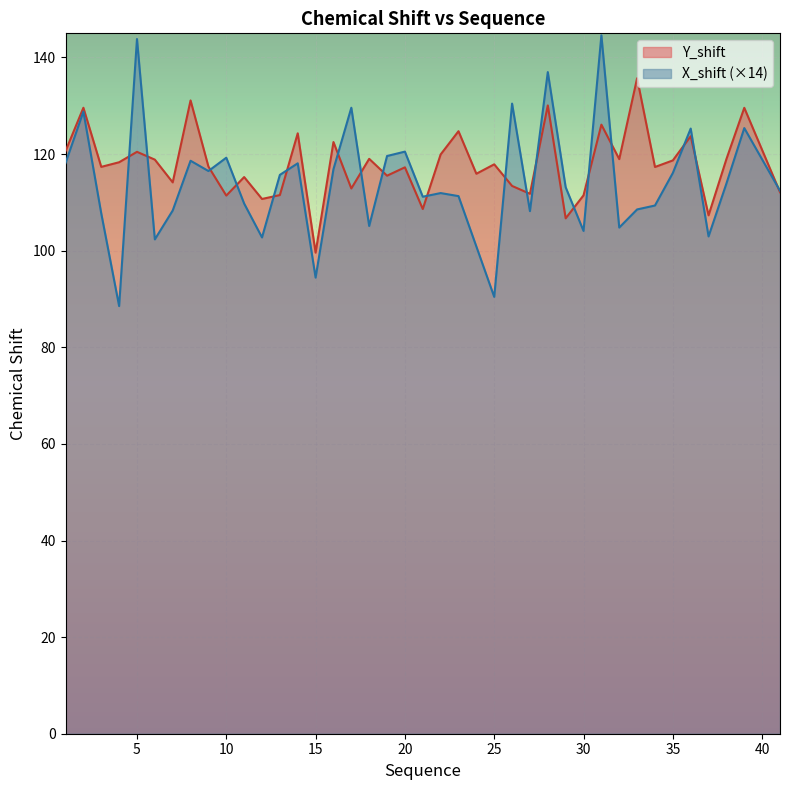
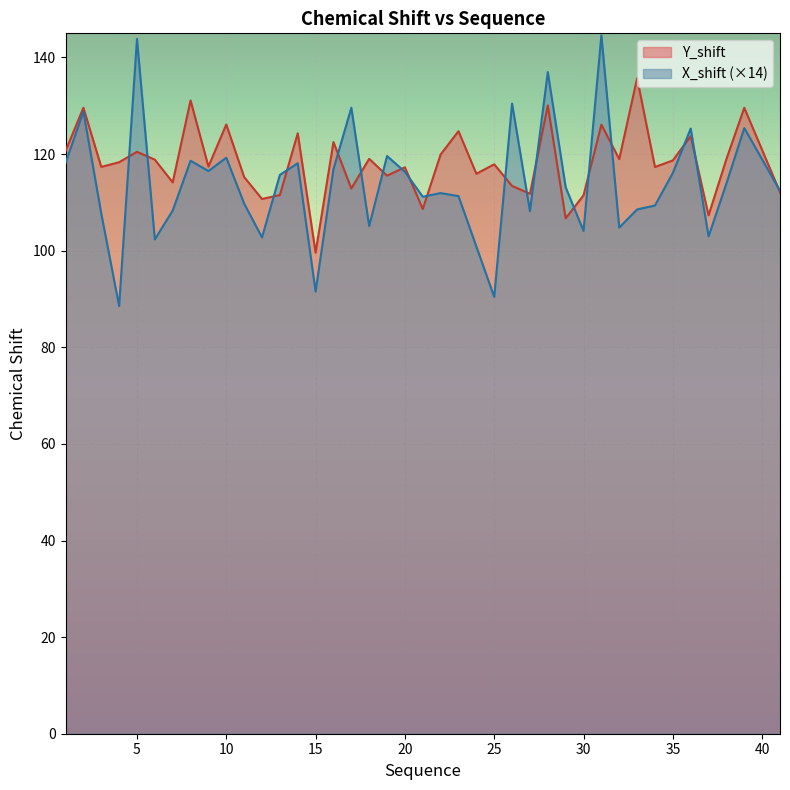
Y_shift, 10: 111 -> 126
X_shift (×14), 15: 94 -> 92
X_shift (×14), 20: 121 -> 116
